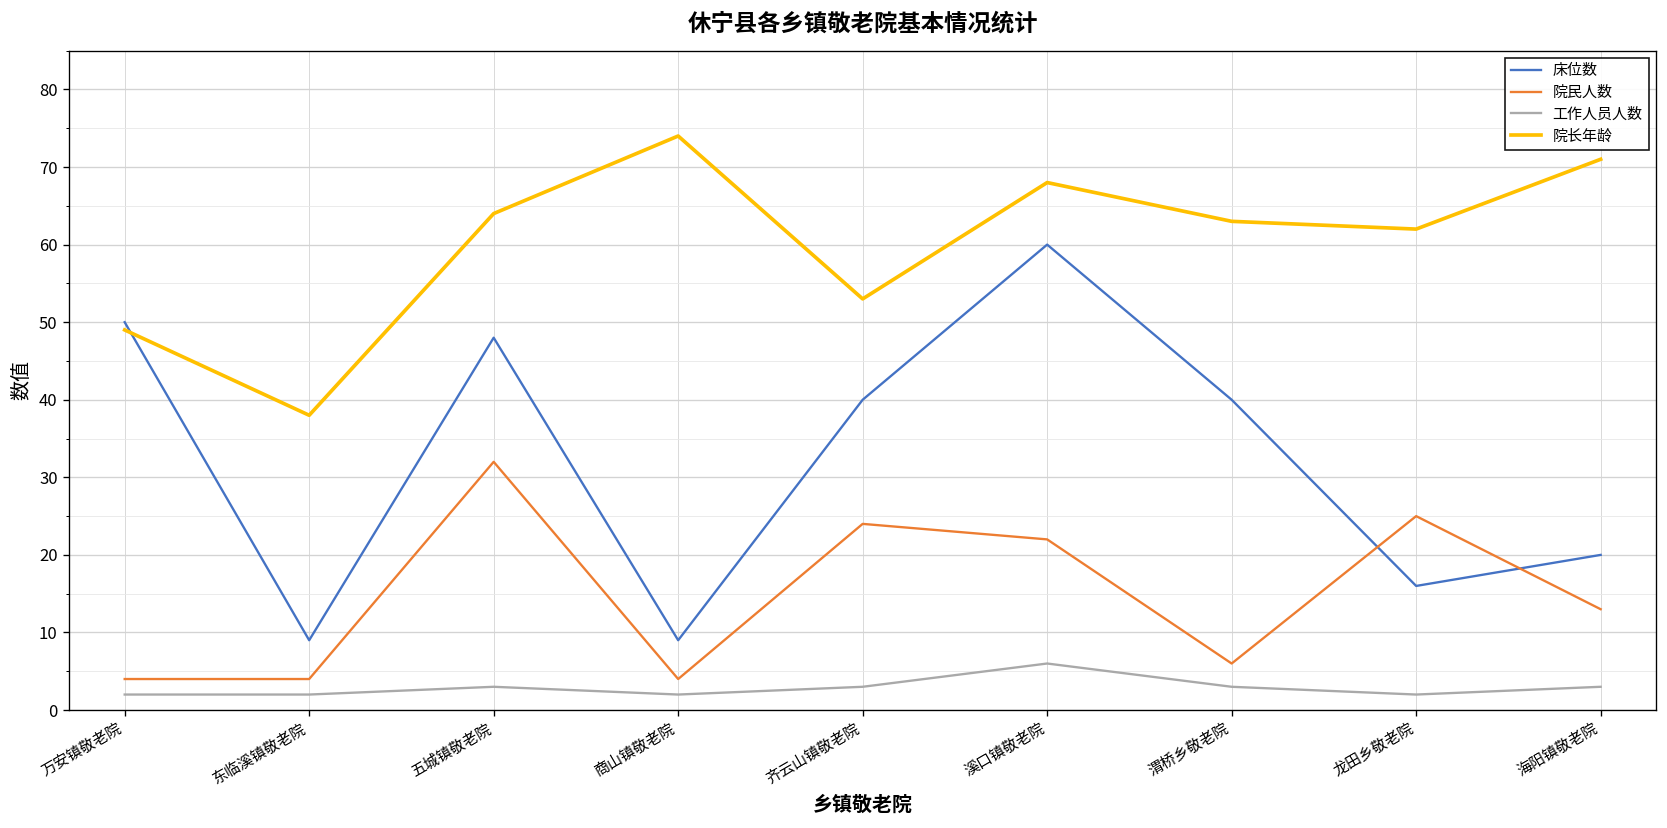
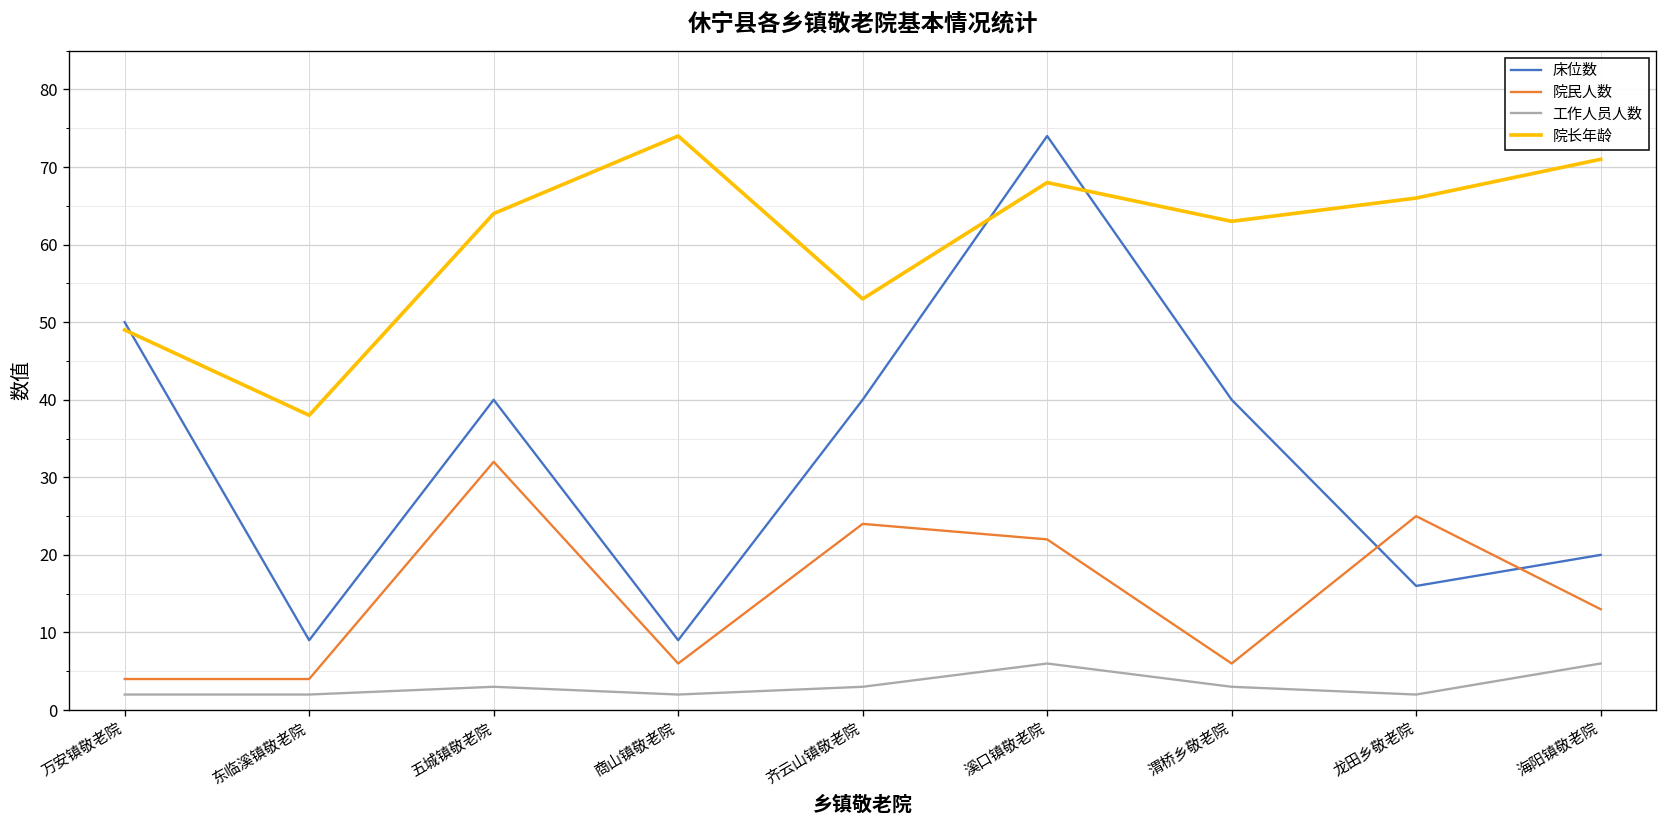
床位数, 五城镇敬老院: 48 -> 40
院民人数, 商山镇敬老院: 4 -> 6
床位数, 溪口镇敬老院: 60 -> 74
院长年龄, 龙田乡敬老院: 62 -> 66
工作人员人数, 海阳镇敬老院: 3 -> 6
